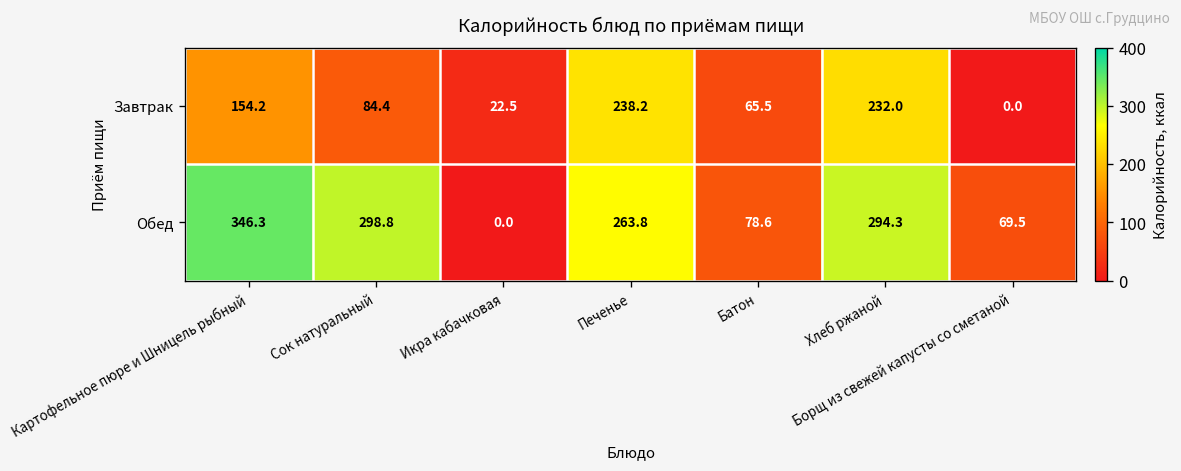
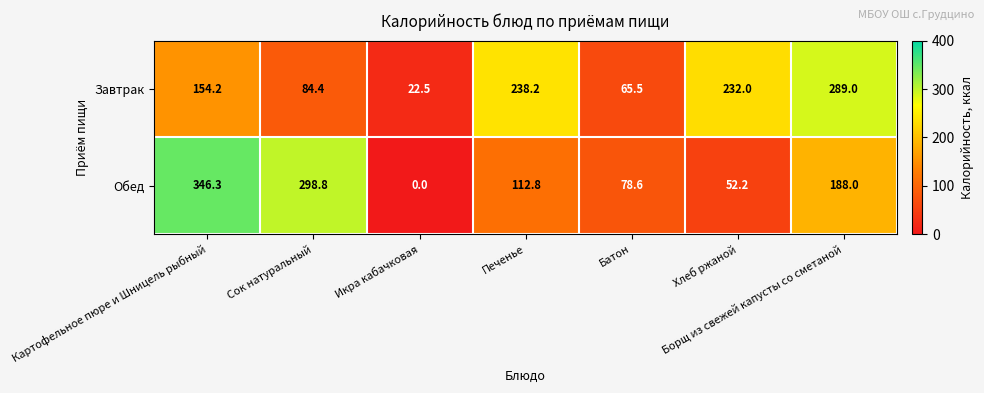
Завтрак, Борщ из свежей капусты со сметаной: 0.0 -> 289.0
Обед, Печенье: 263.8 -> 112.8
Обед, Хлеб ржаной: 294.3 -> 52.2
Обед, Борщ из свежей капусты со сметаной: 69.5 -> 188.0
